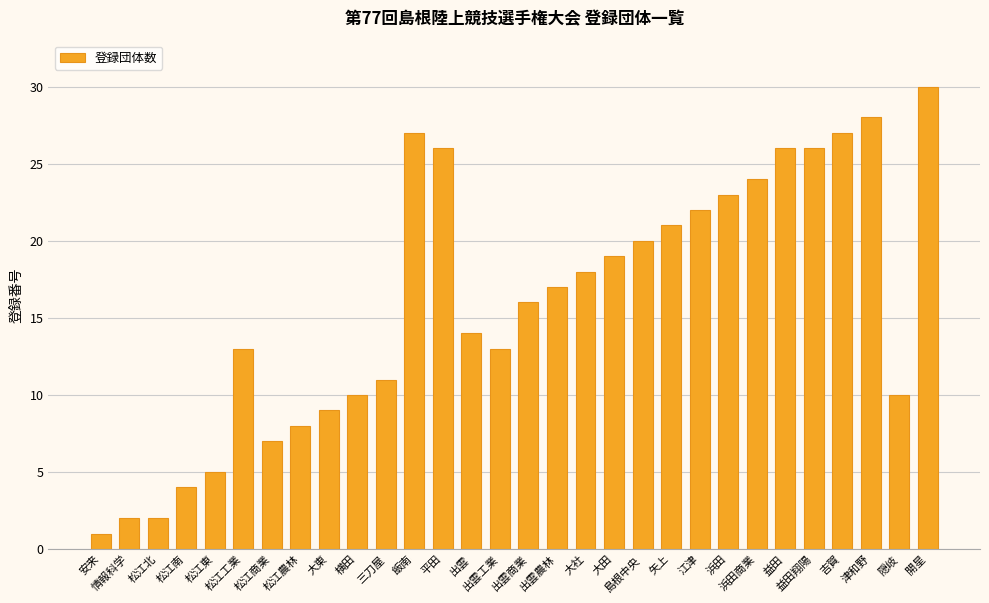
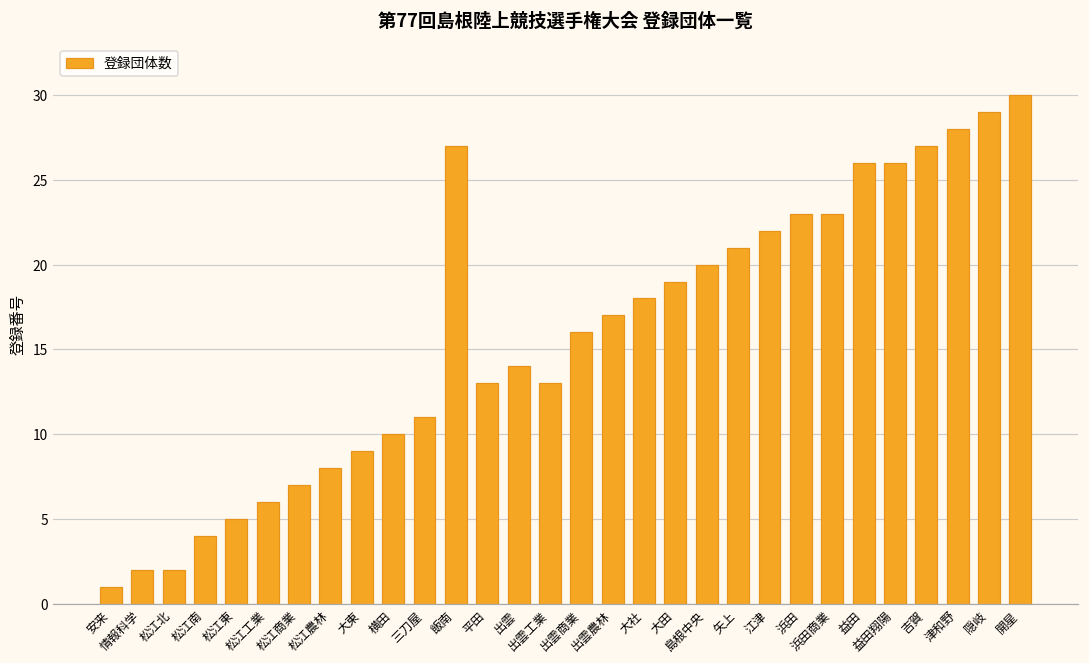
松江工業: 13 -> 6
平田: 26 -> 13
浜田商業: 24 -> 23
隠岐: 10 -> 29
